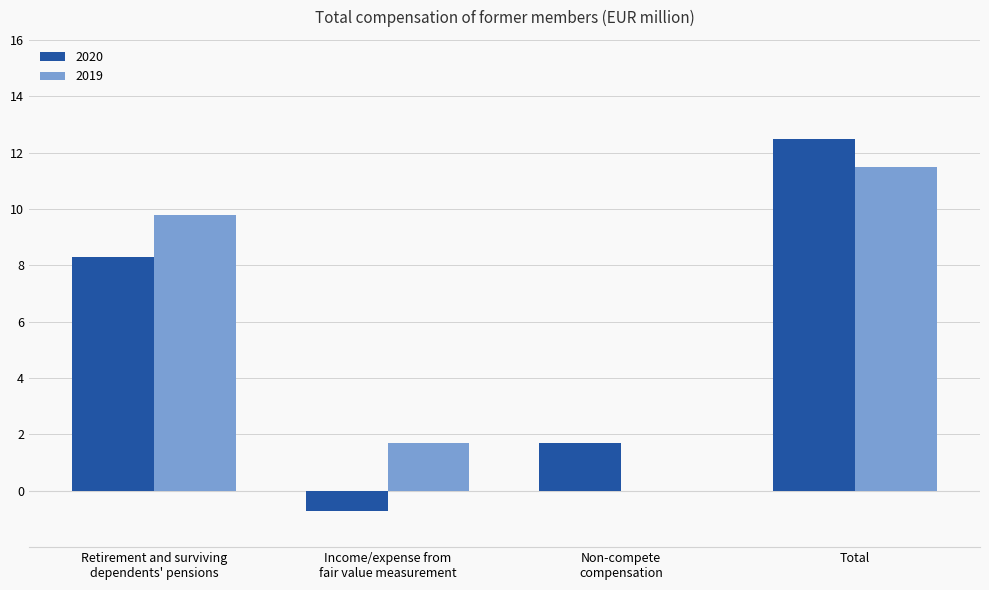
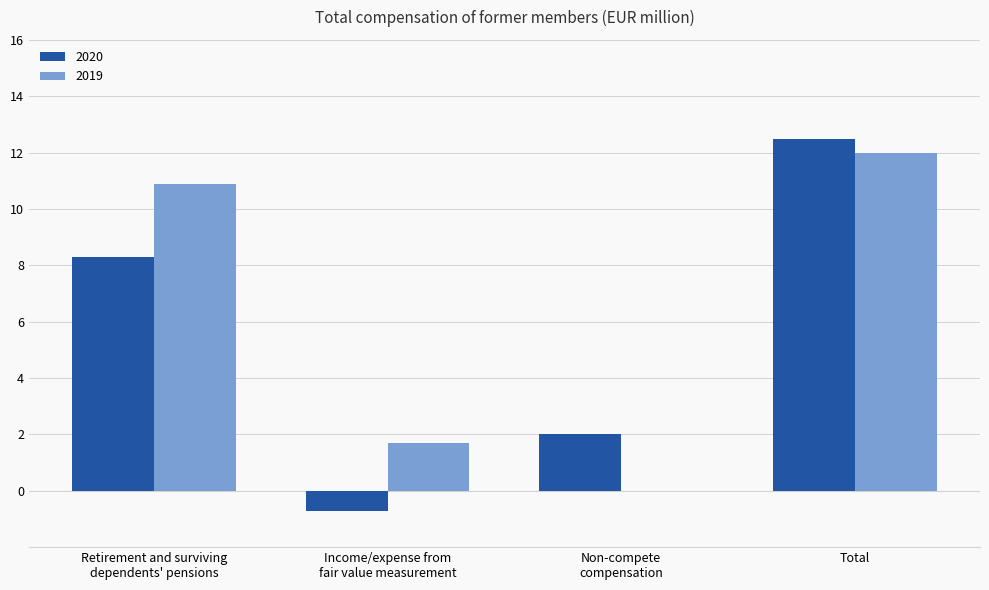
2019, Retirement and surviving dependents' pensions: 9.8 -> 10.9
2020, Non-compete compensation: 1.7 -> 2.0
2019, Total: 11.5 -> 12.0
